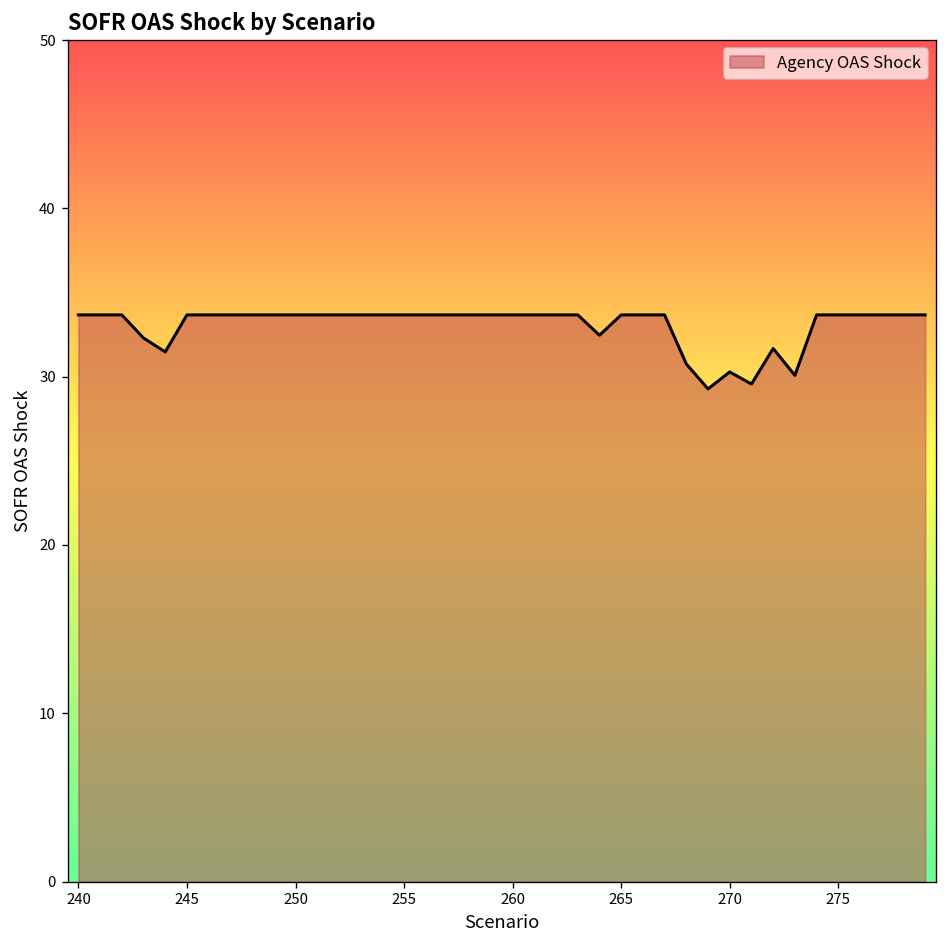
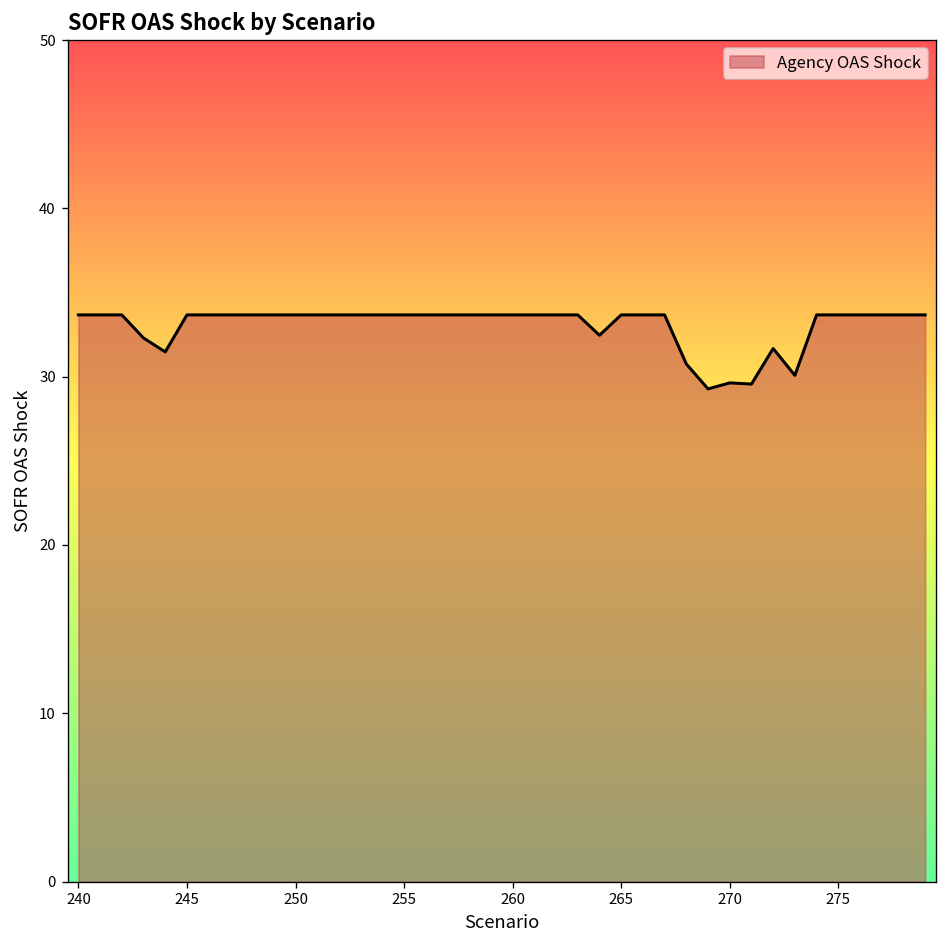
270: 30.3 -> 29.6
